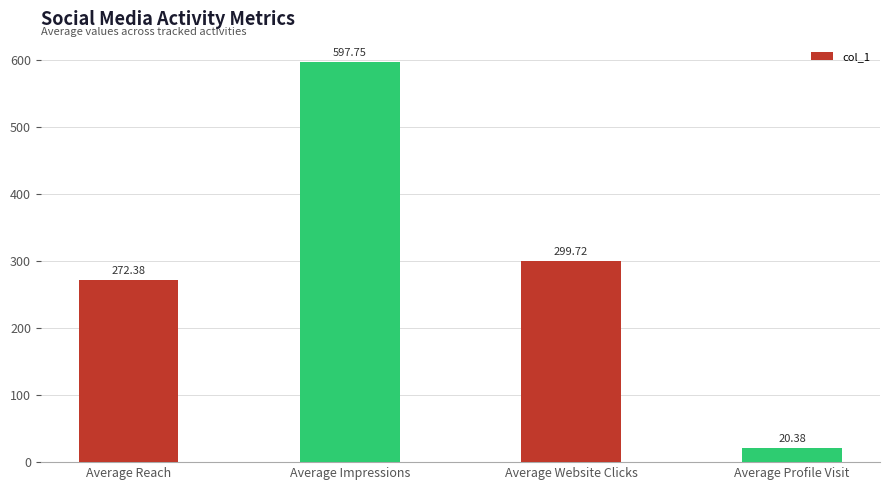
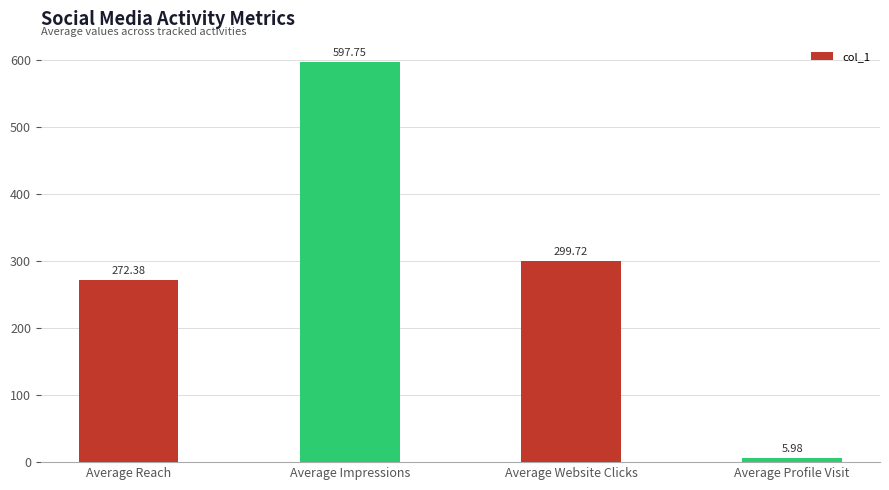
Average Profile Visit: 20.38 -> 5.98
